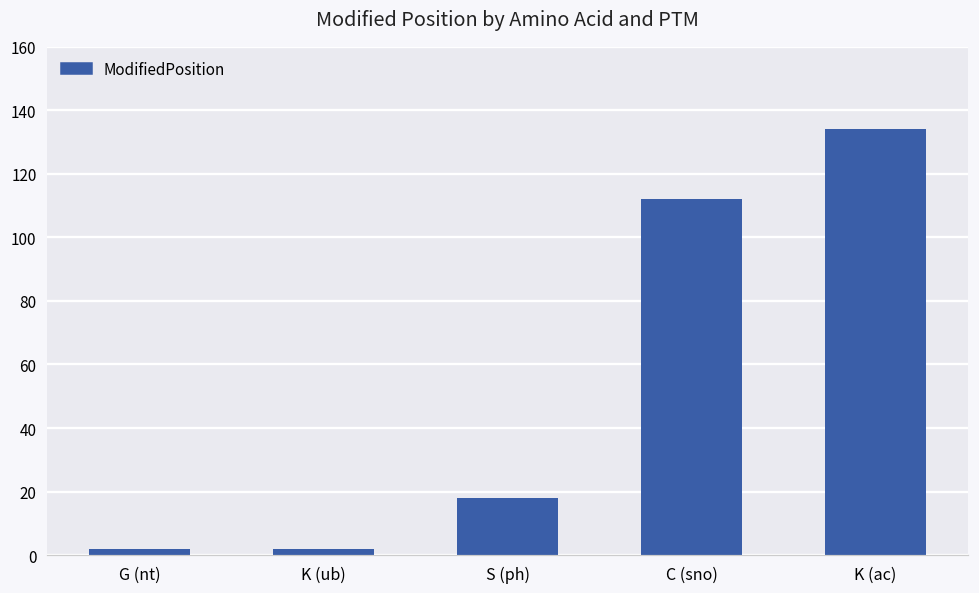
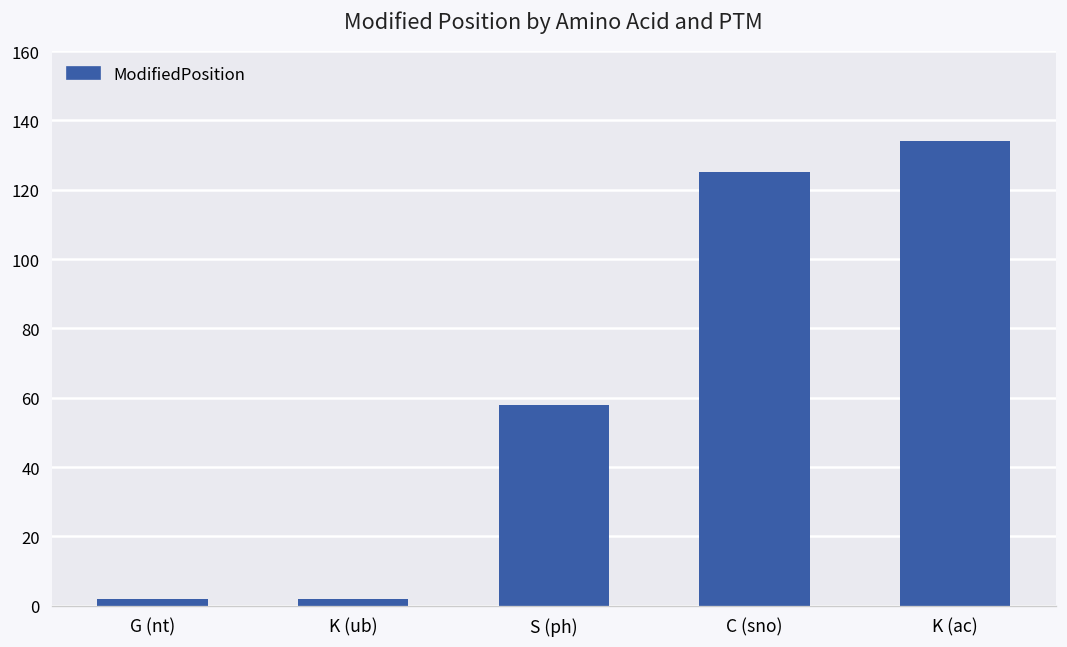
S (ph): 18 -> 58
C (sno): 112 -> 125
